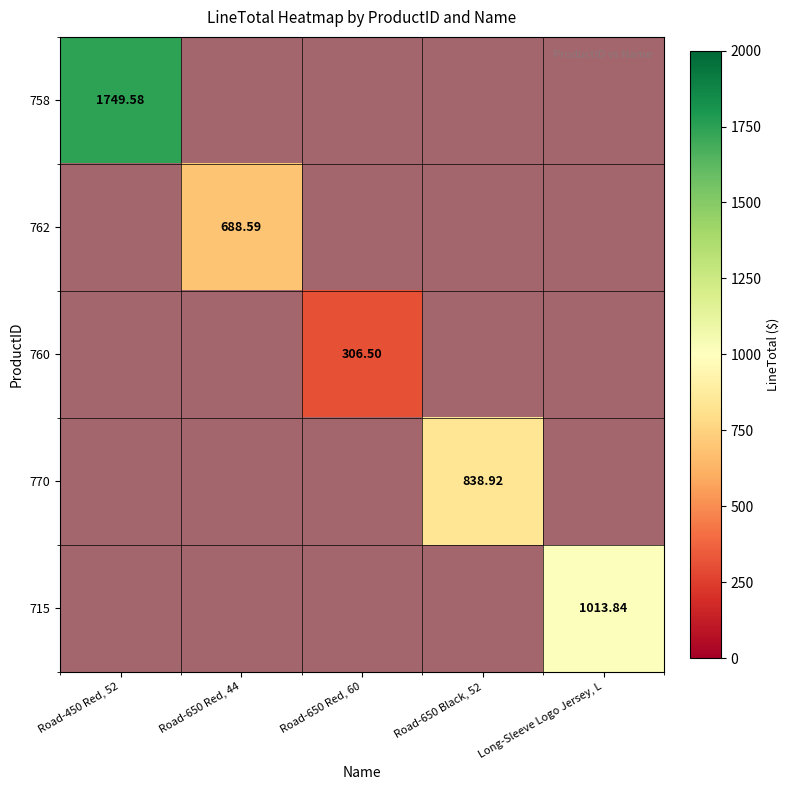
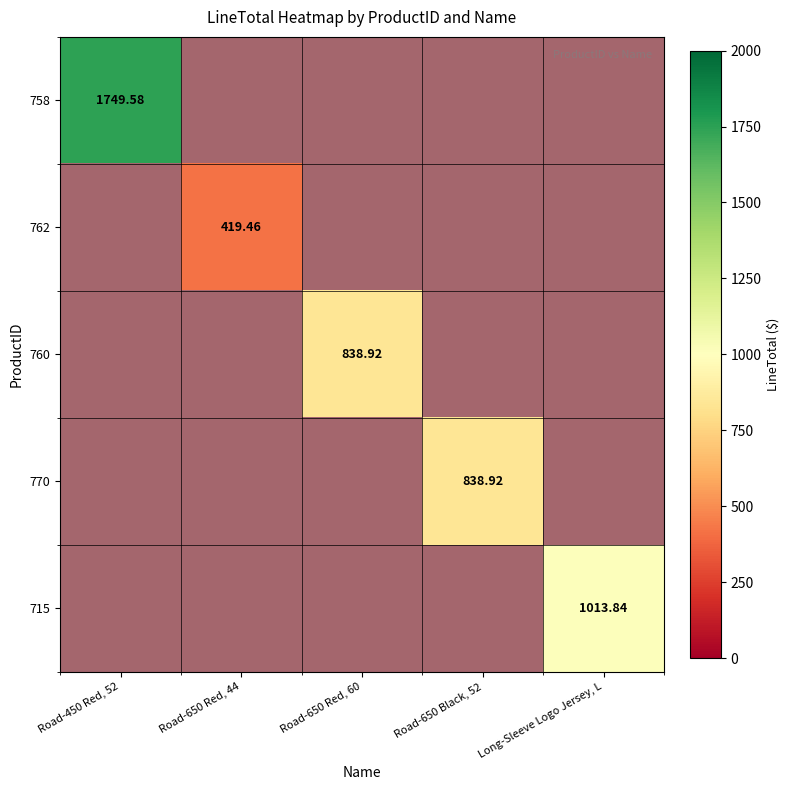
762, Road-650 Red, 44: 688.59 -> 419.46
760, Road-650 Red, 60: 306.50 -> 838.92
